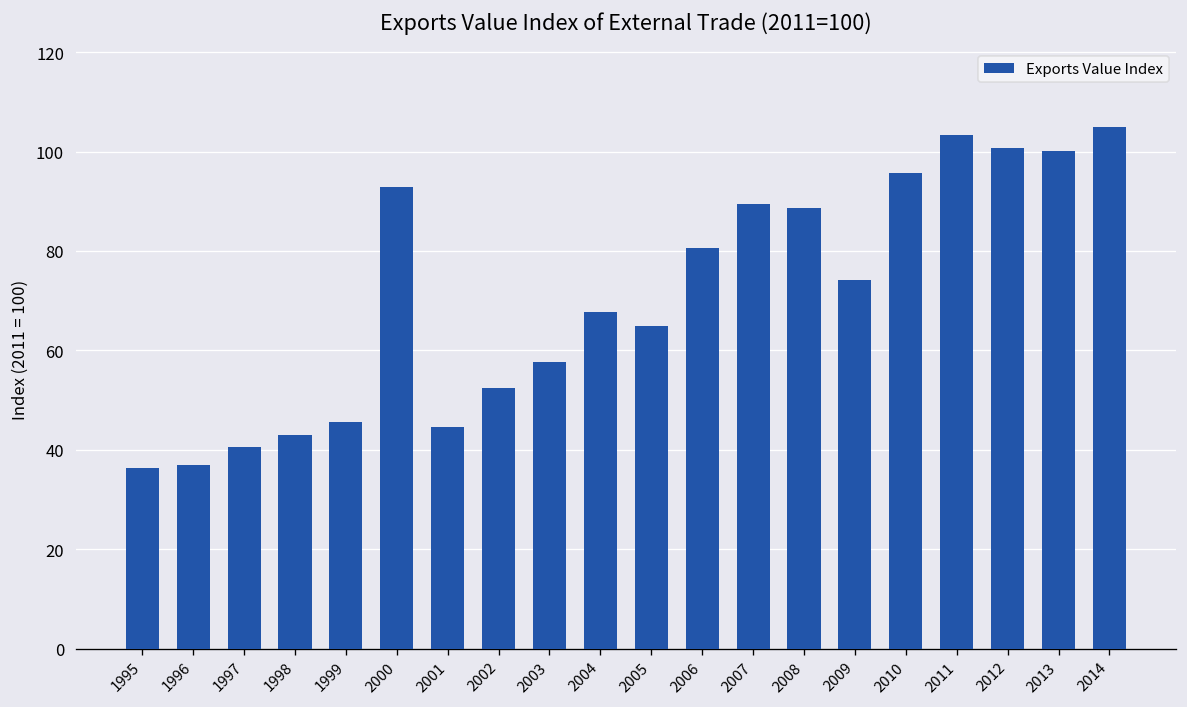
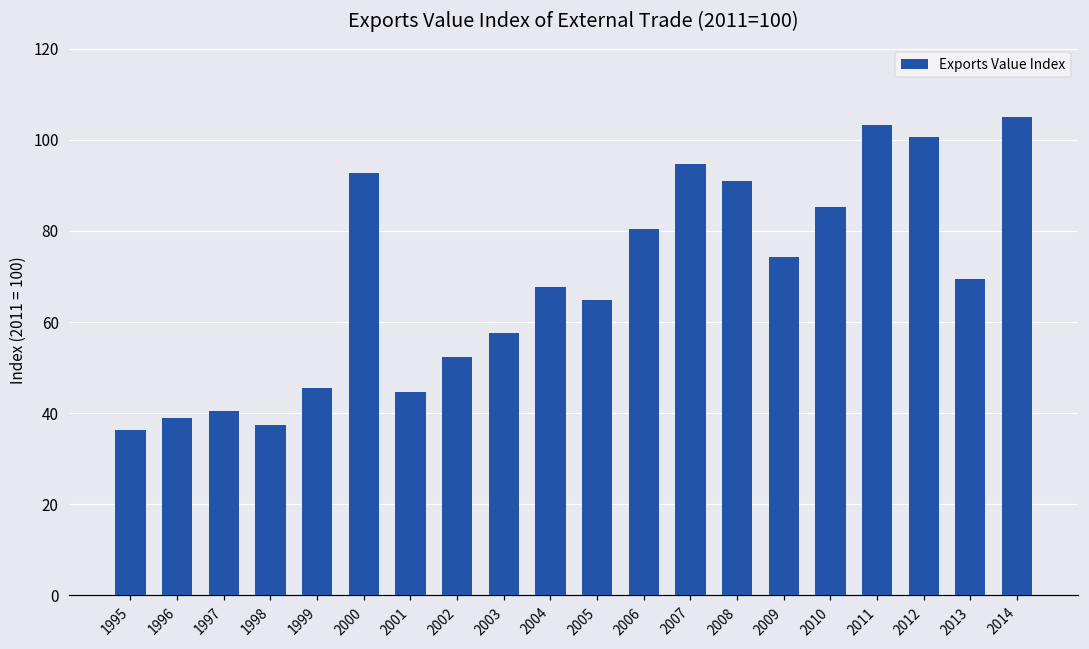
1996: 37 -> 39
1998: 43 -> 37
2007: 89 -> 95
2008: 89 -> 91
2010: 96 -> 85
2013: 100 -> 69
